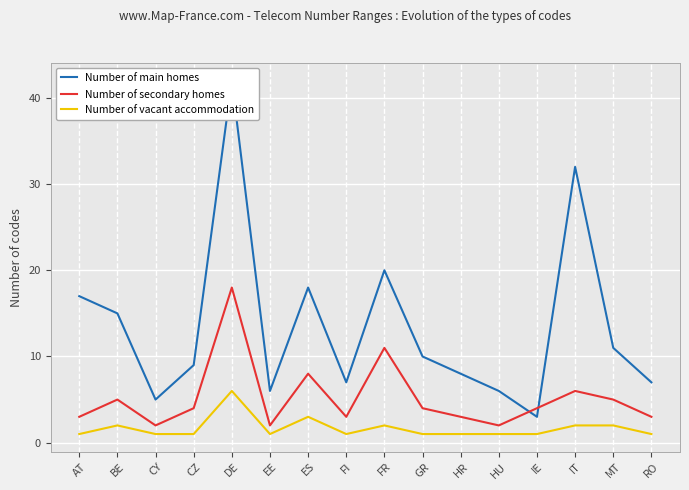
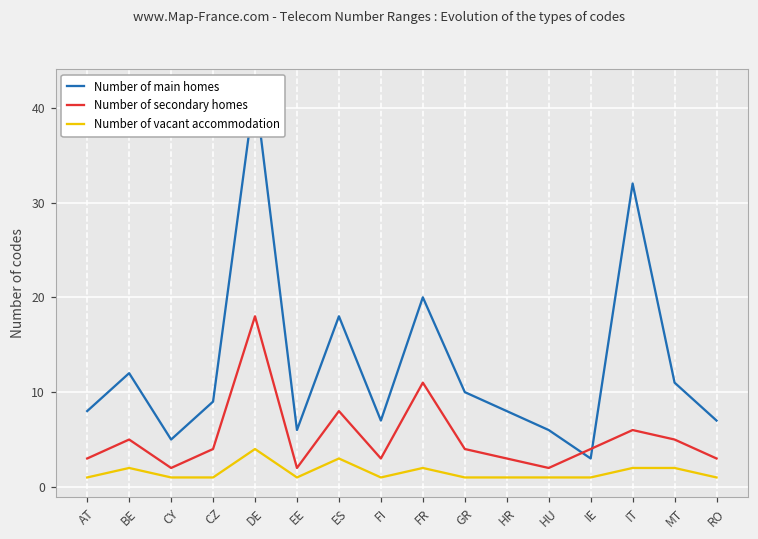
Number of main homes, AT: 17 -> 8
Number of main homes, BE: 15 -> 12
Number of vacant accommodation, DE: 6 -> 4
